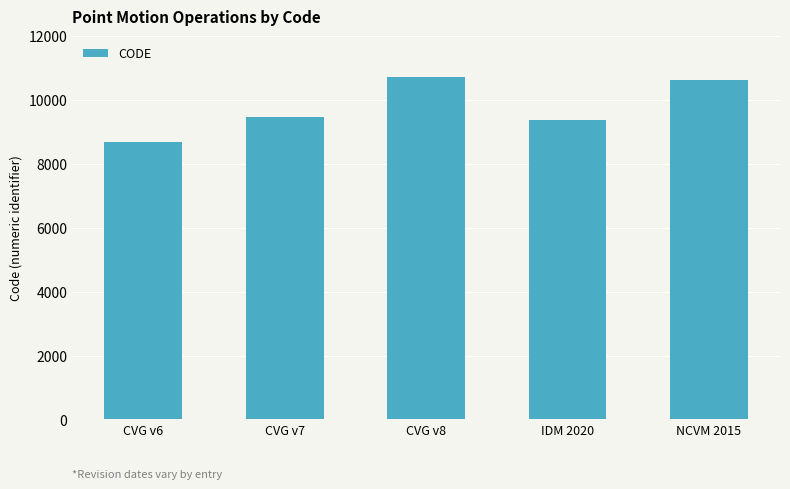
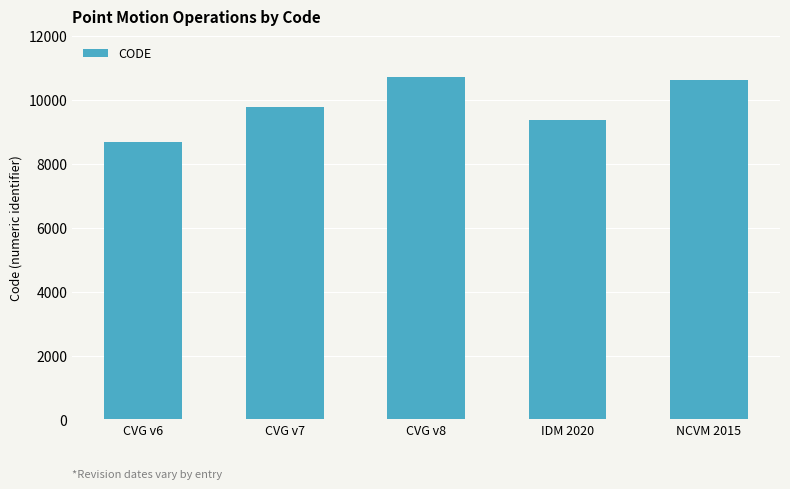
CVG v7: 9500 -> 9800
